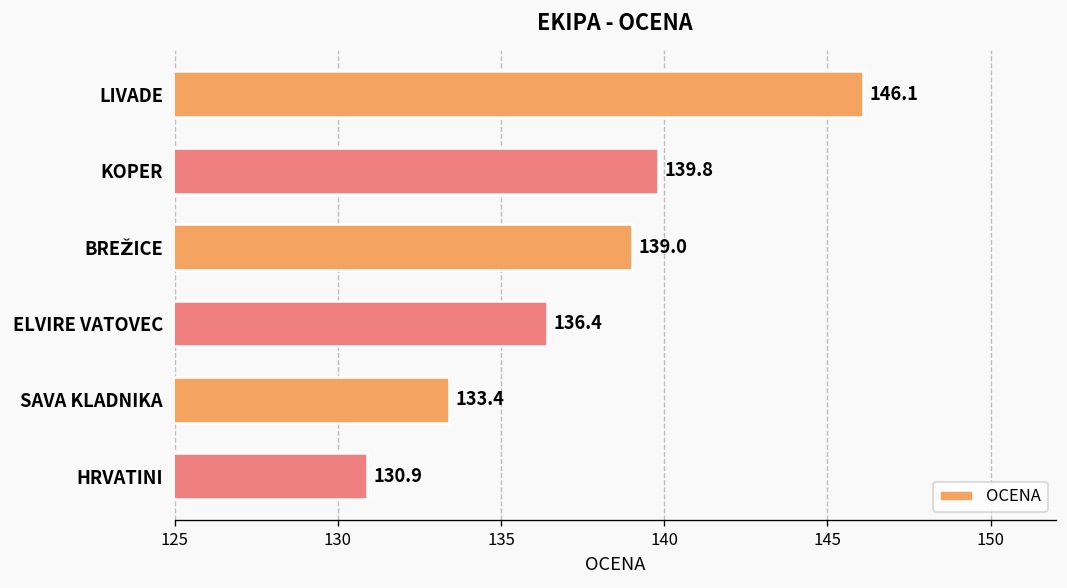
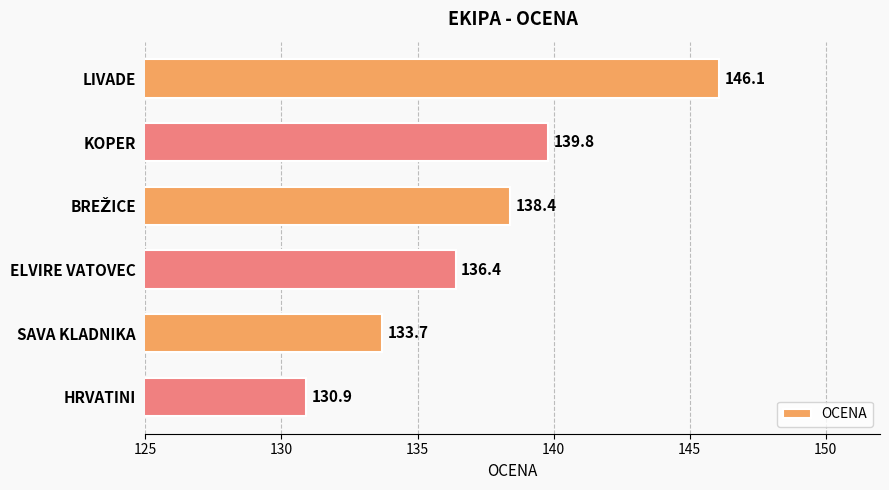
BREŽICE: 139.0 -> 138.4
SAVA KLADNIKA: 133.4 -> 133.7
